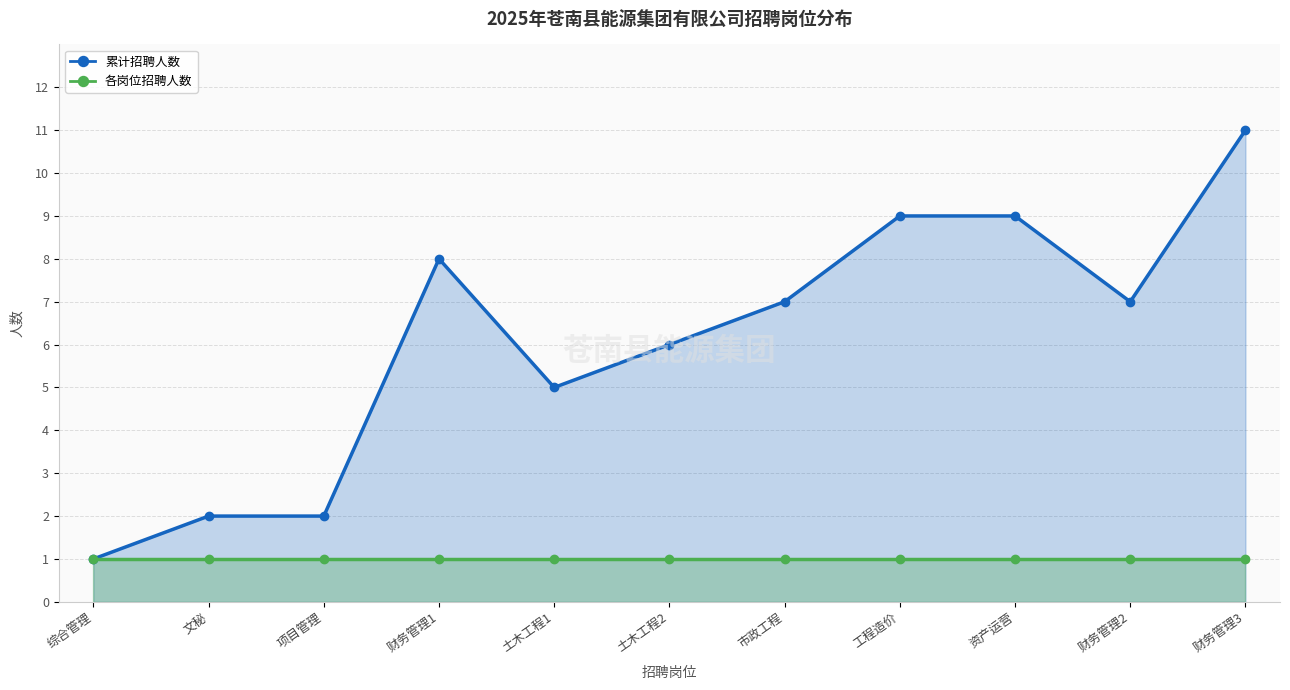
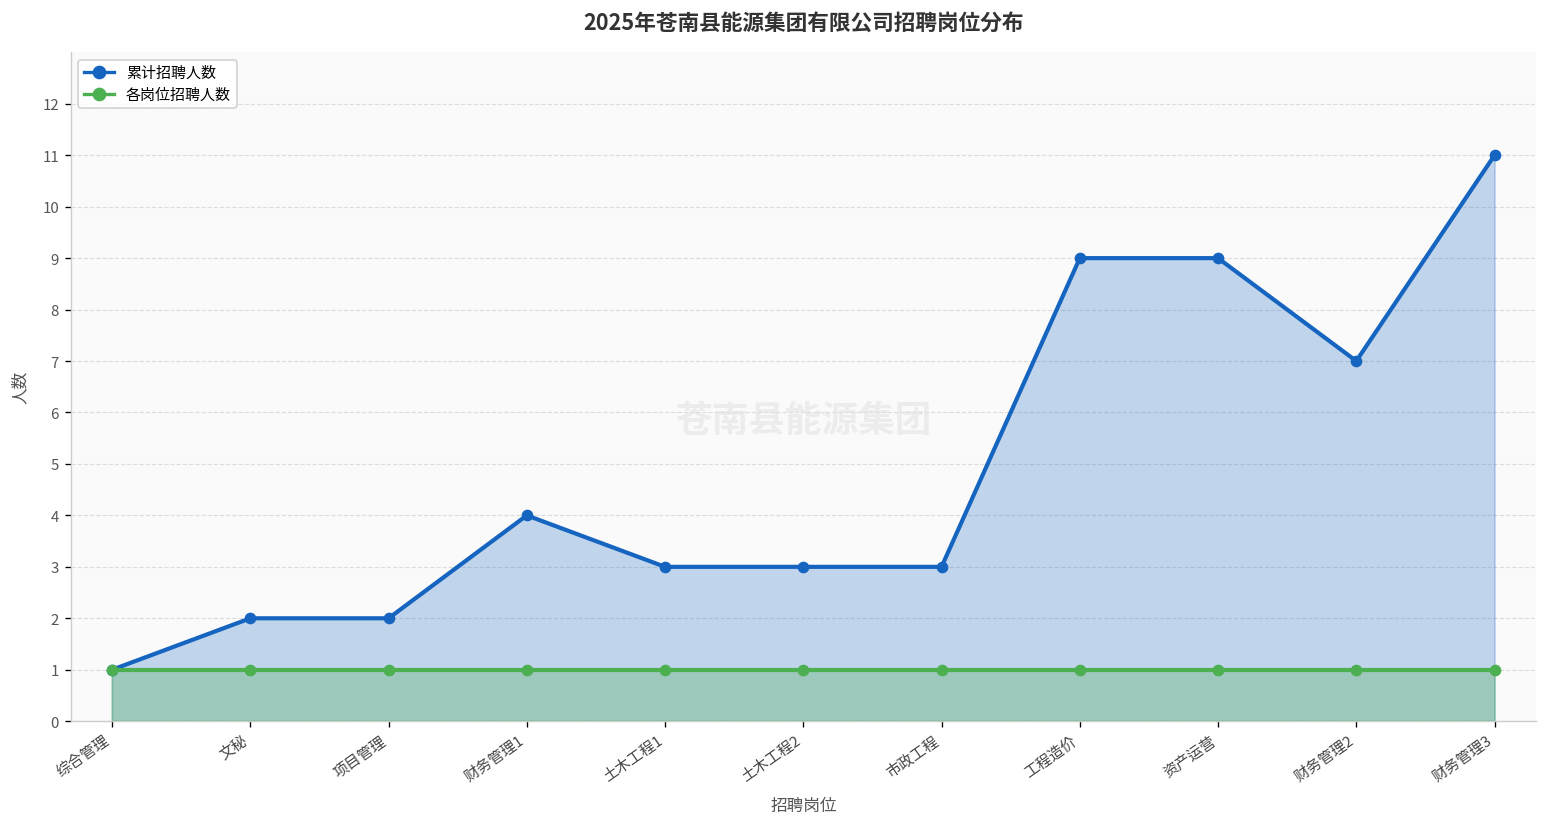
累计招聘人数, 财务管理1: 8 -> 4
累计招聘人数, 土木工程1: 5 -> 3
累计招聘人数, 土木工程2: 6 -> 3
累计招聘人数, 市政工程: 7 -> 3
